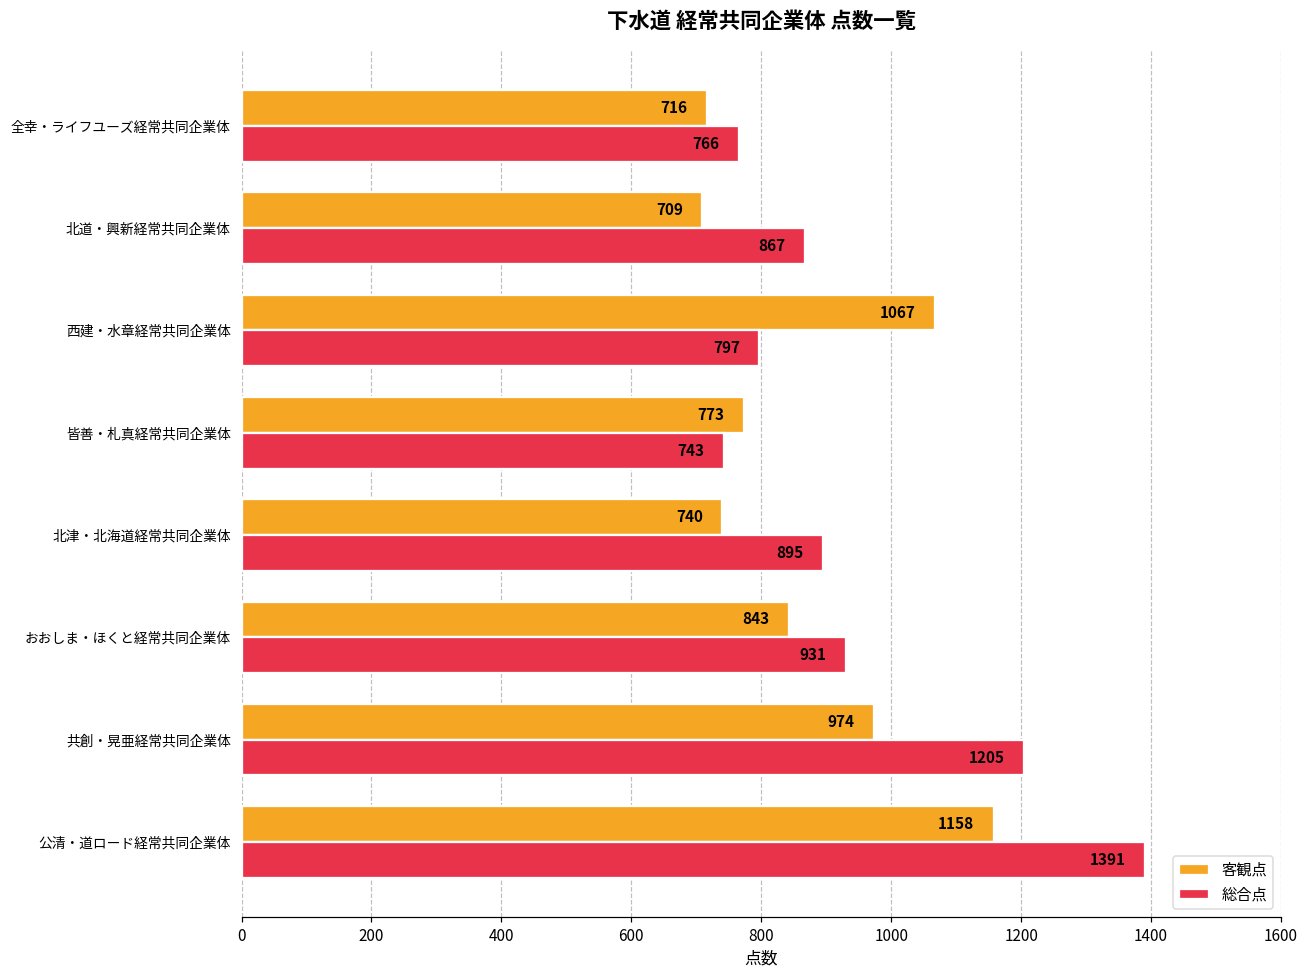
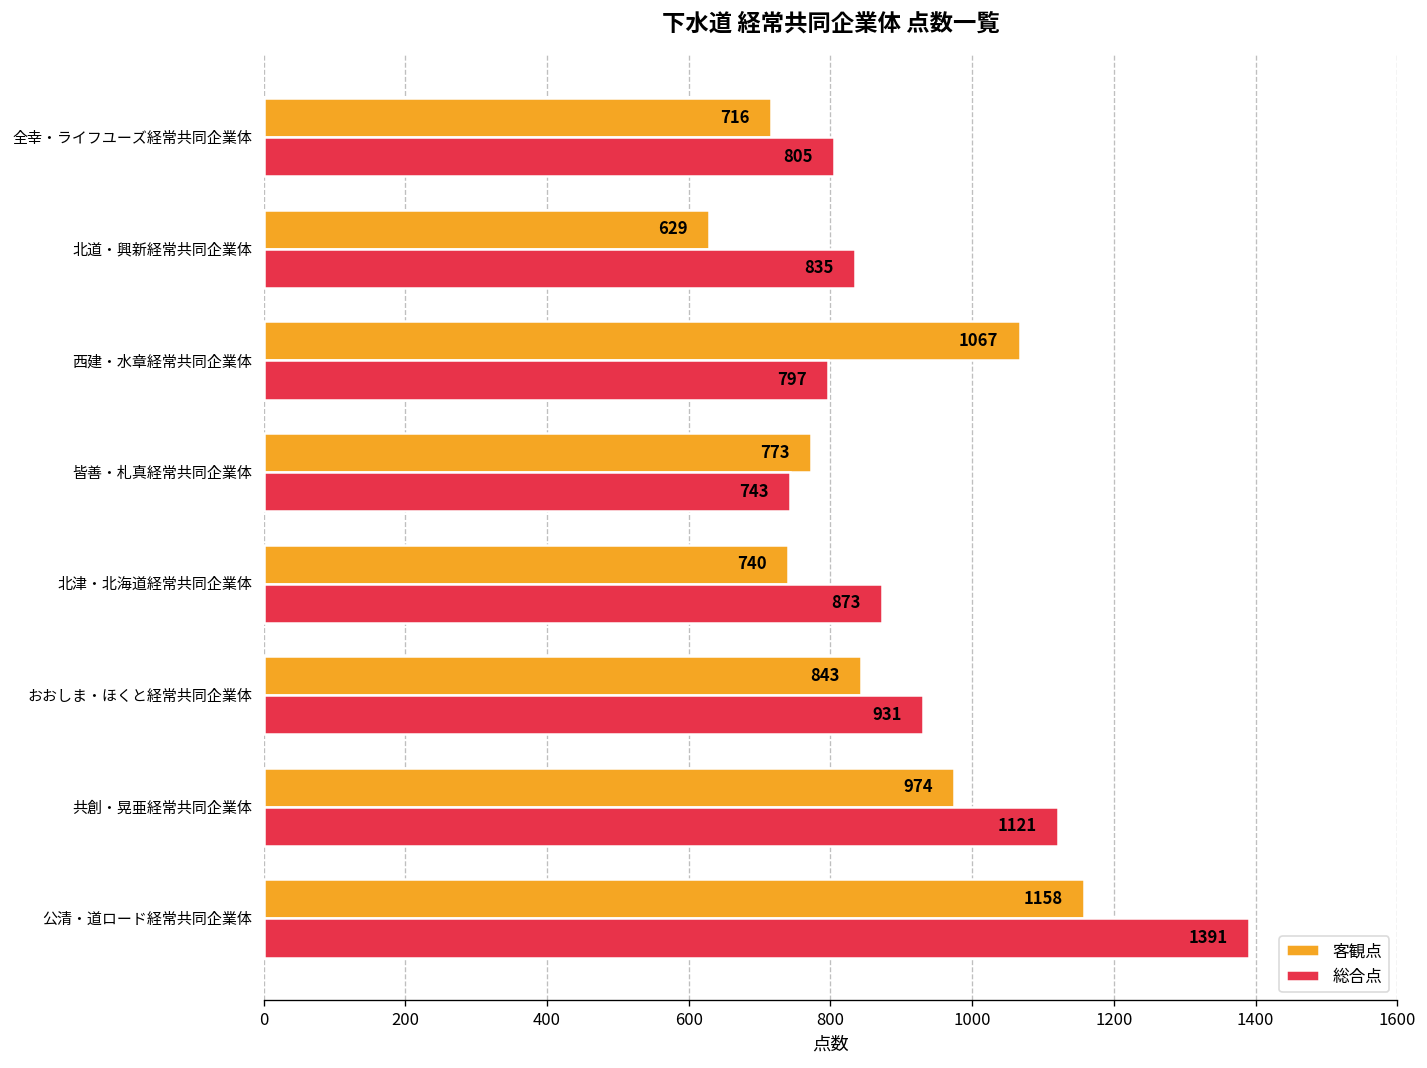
総合点, 全幸・ライフユーズ経常共同企業体: 766 -> 805
客観点, 北道・興新経常共同企業体: 709 -> 629
総合点, 北道・興新経常共同企業体: 867 -> 835
総合点, 北津・北海道経常共同企業体: 895 -> 873
総合点, 共創・晃亜経常共同企業体: 1205 -> 1121
